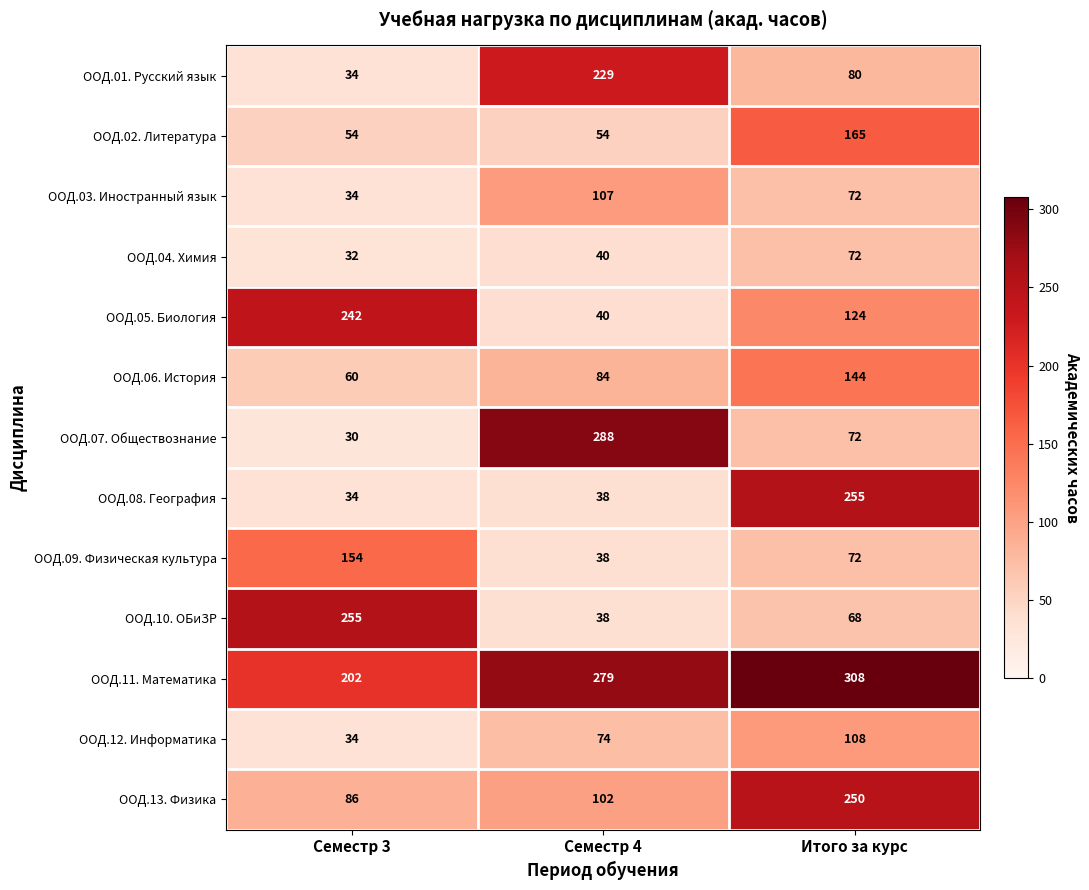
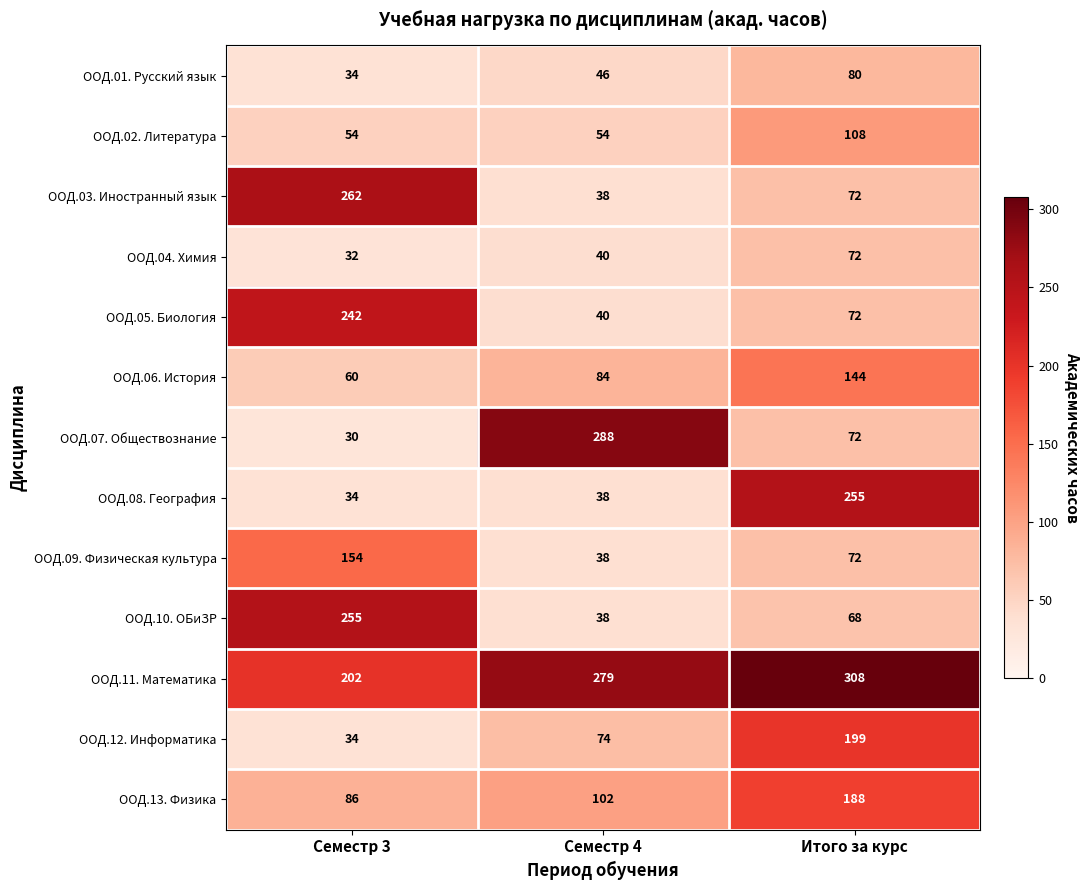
ООД.01. Русский язык, Семестр 4: 229 -> 46
ООД.02. Литература, Итого за курс: 165 -> 108
ООД.03. Иностранный язык, Семестр 3: 34 -> 262
ООД.03. Иностранный язык, Семестр 4: 107 -> 38
ООД.05. Биология, Итого за курс: 124 -> 72
ООД.12. Информатика, Итого за курс: 108 -> 199
ООД.13. Физика, Итого за курс: 250 -> 188
